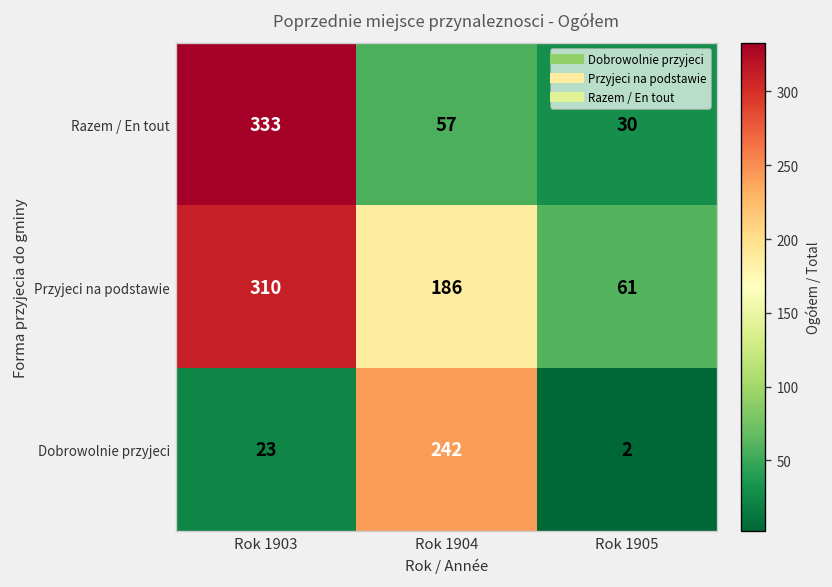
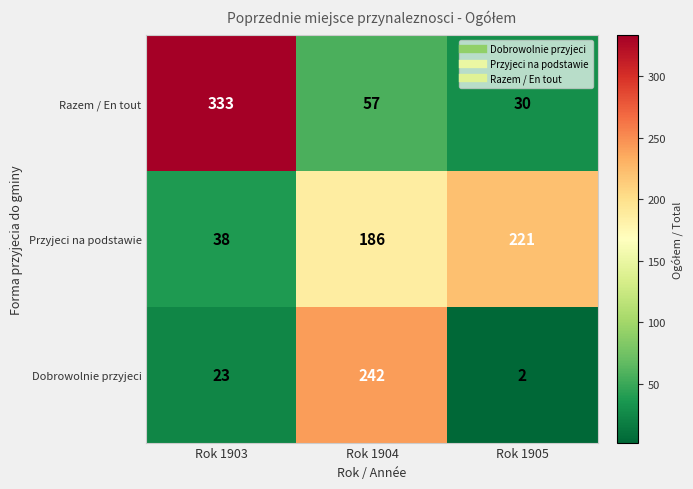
Przyjeci na podstawie, Rok 1903: 310 -> 38
Przyjeci na podstawie, Rok 1905: 61 -> 221
